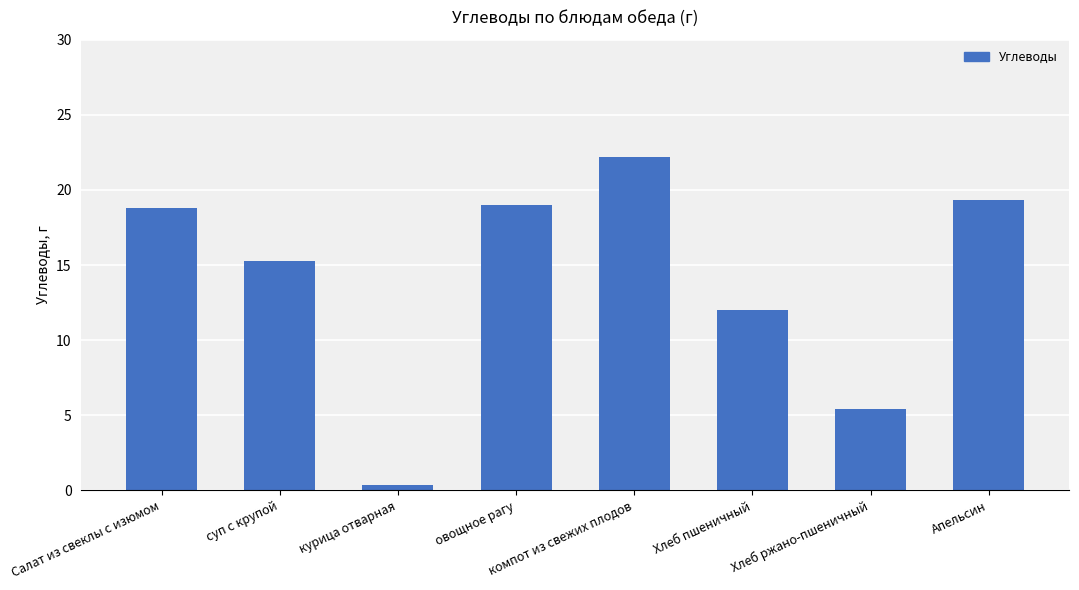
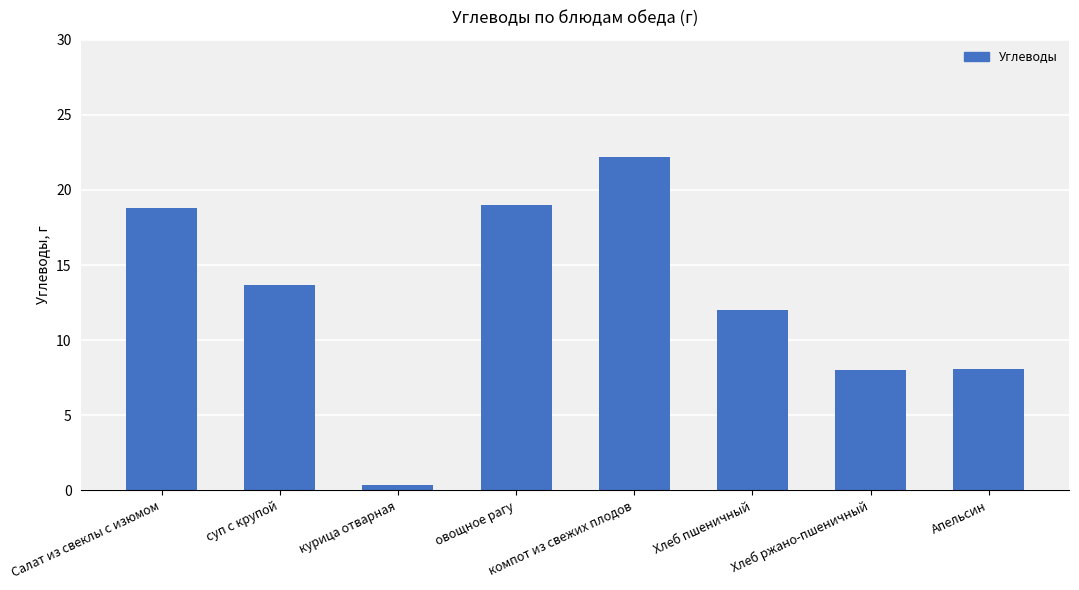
суп с крупой: 15.3 -> 13.6
Хлеб ржано-пшеничный: 5.4 -> 8.0
Апельсин: 19.3 -> 8.1
